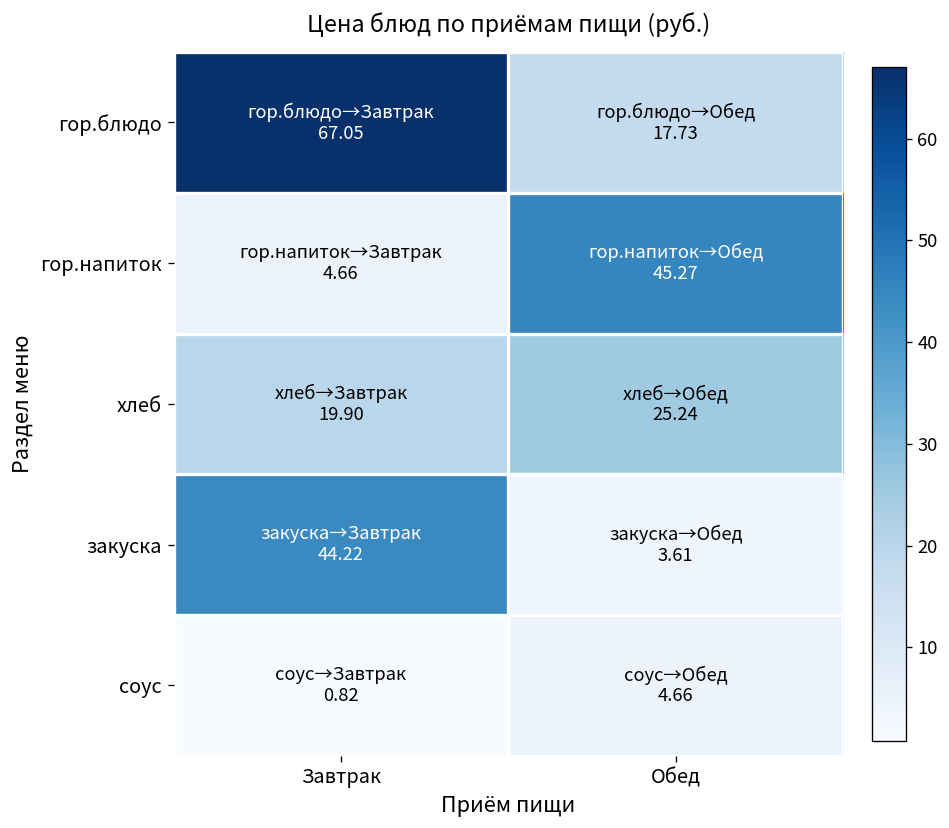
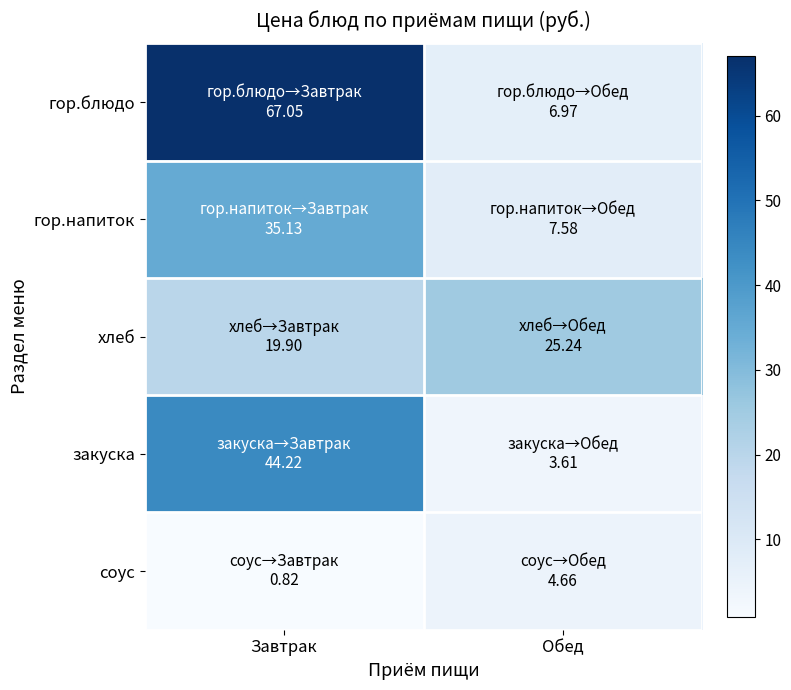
гор.блюдо, Обед: 17.73 -> 6.97
гор.напиток, Завтрак: 4.66 -> 35.13
гор.напиток, Обед: 45.27 -> 7.58
